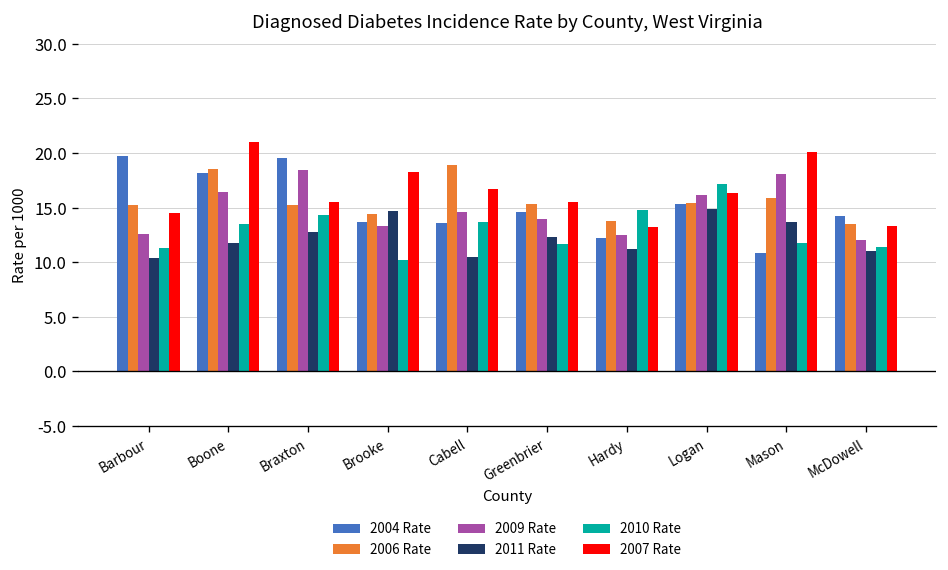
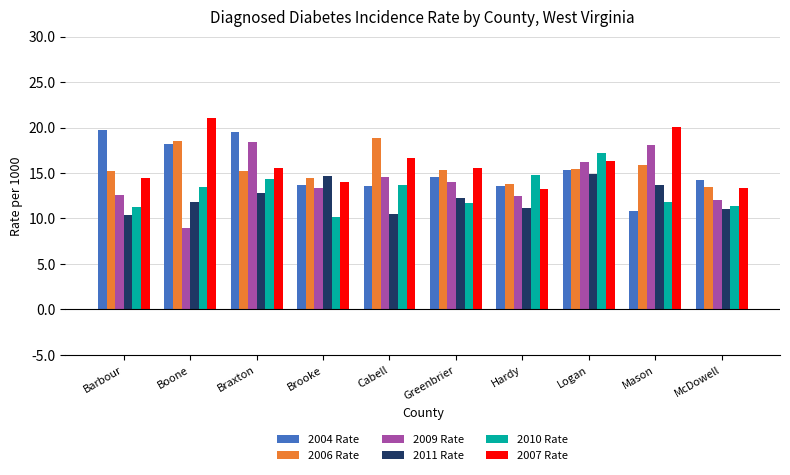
2009 Rate, Boone: 16 -> 9
2007 Rate, Brooke: 18 -> 14
2004 Rate, Hardy: 12 -> 14
